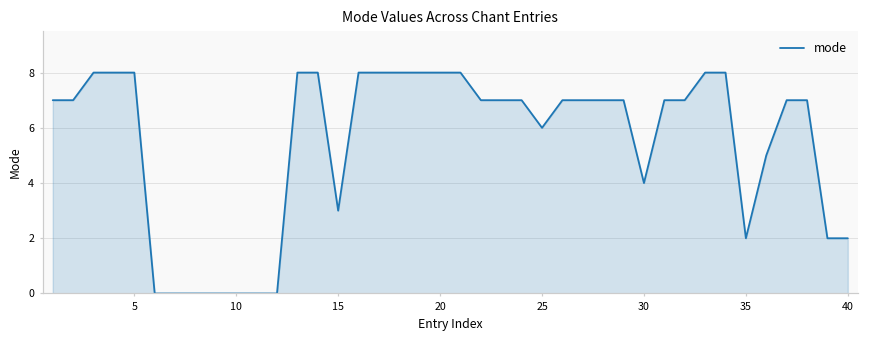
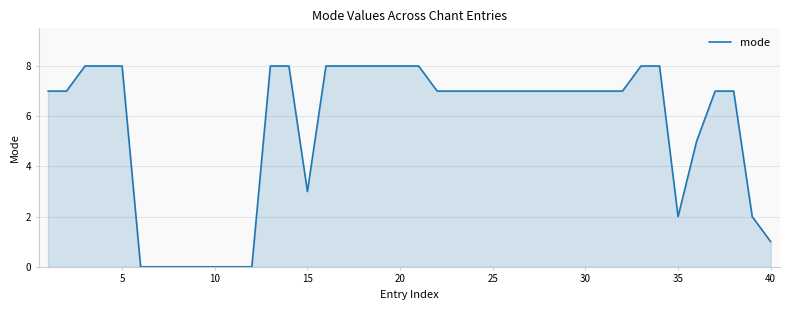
25: 6 -> 7
30: 4 -> 7
40: 2 -> 1
